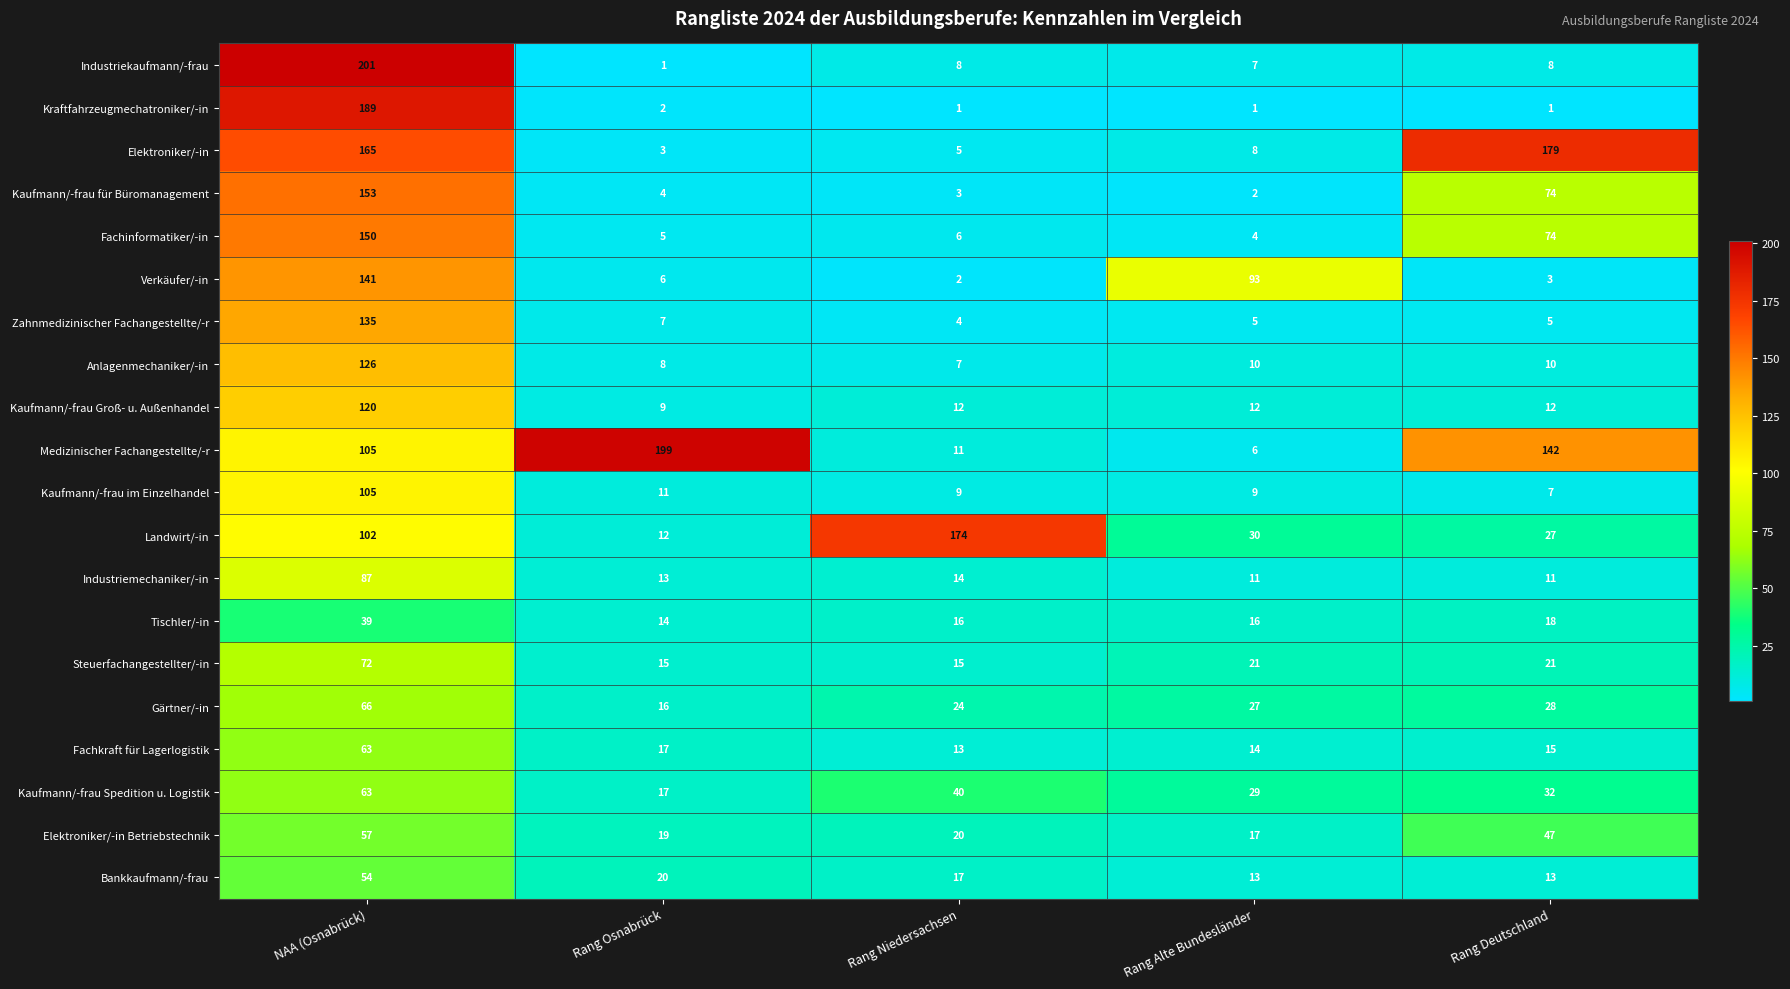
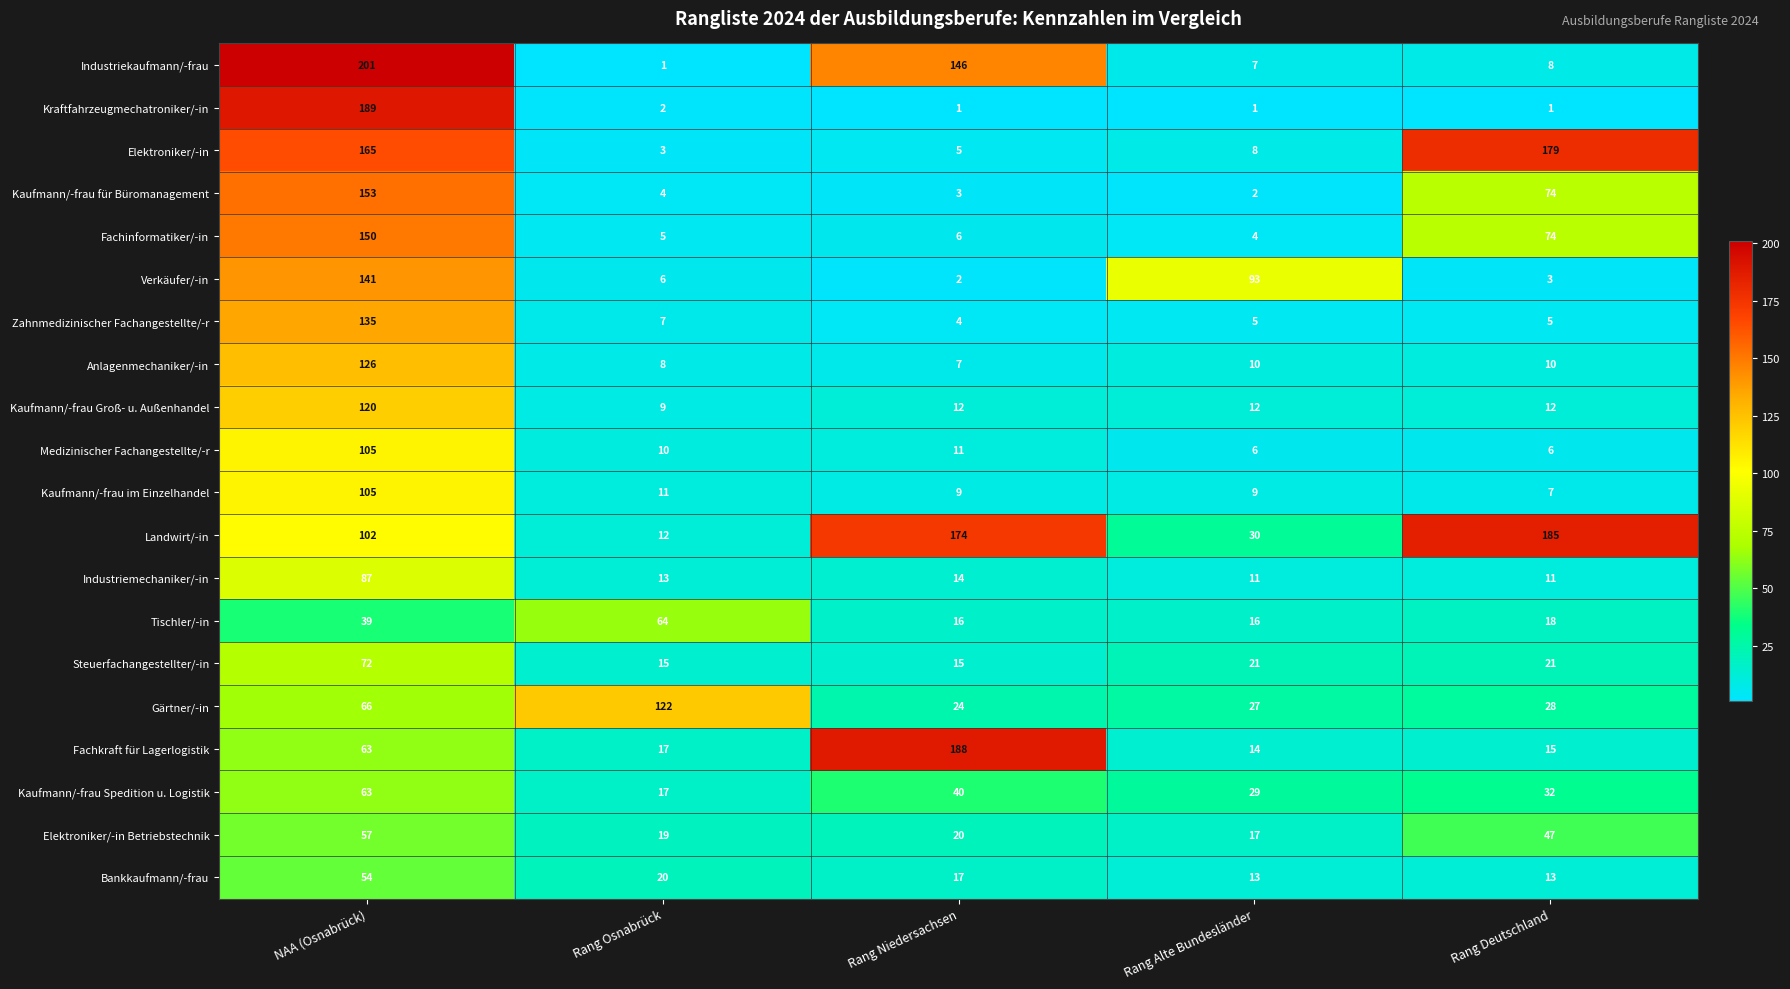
Industriekaufmann/-frau, Rang Niedersachsen: 8 -> 146
Medizinischer Fachangestellte/-r, Rang Osnabrück: 199 -> 10
Medizinischer Fachangestellte/-r, Rang Deutschland: 142 -> 6
Landwirt/-in, Rang Deutschland: 27 -> 185
Tischler/-in, Rang Osnabrück: 14 -> 64
Gärtner/-in, Rang Osnabrück: 16 -> 122
Fachkraft für Lagerlogistik, Rang Niedersachsen: 13 -> 188
